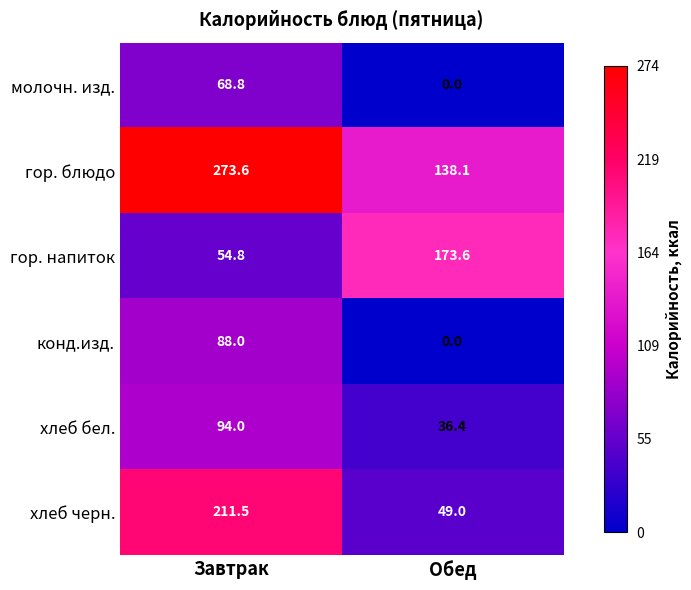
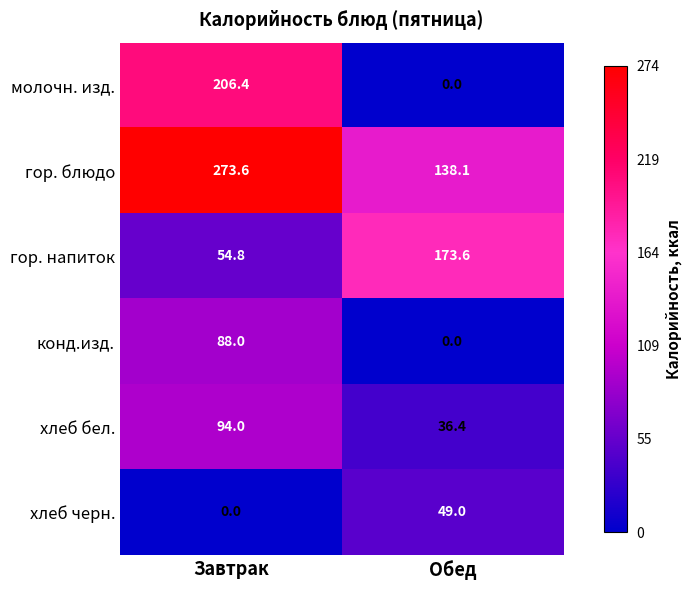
молочн. изд., Завтрак: 68.8 -> 206.4
хлеб черн., Завтрак: 211.5 -> 0.0
